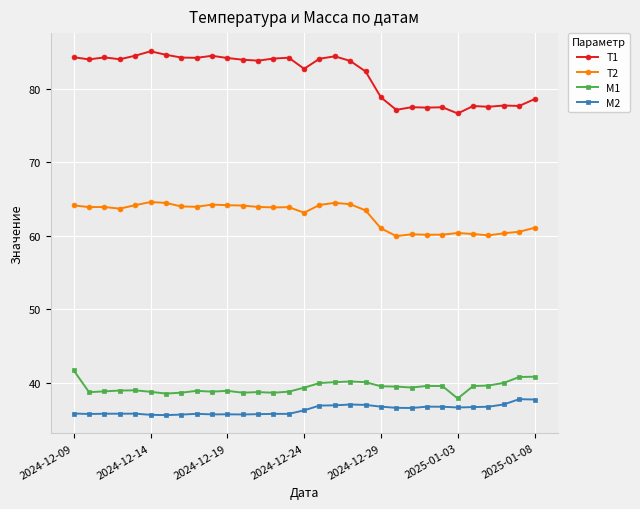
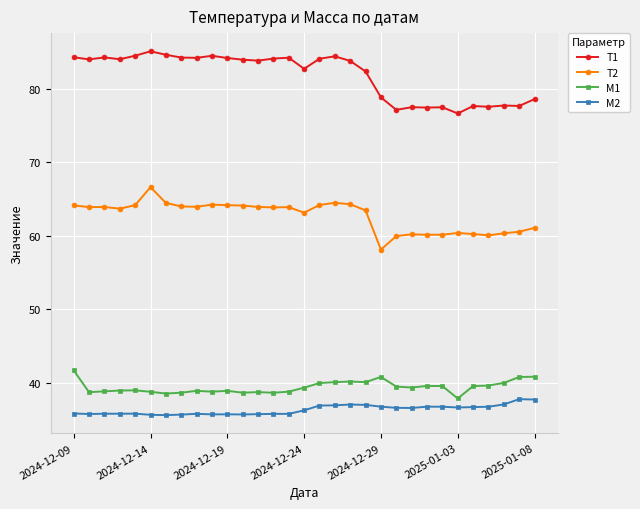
T2, 2024-12-14: 65 -> 67
T2, 2024-12-29: 61 -> 58
M1, 2024-12-29: 40 -> 41
